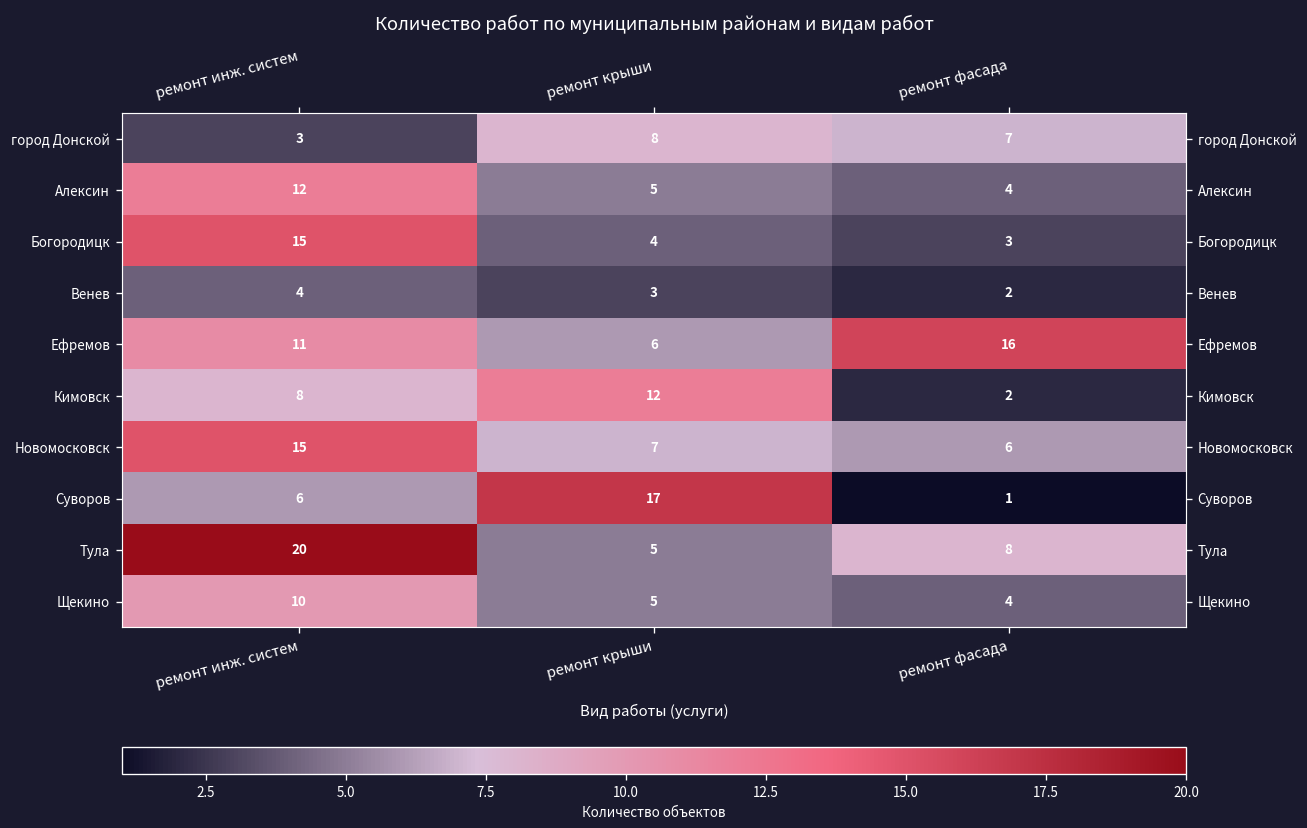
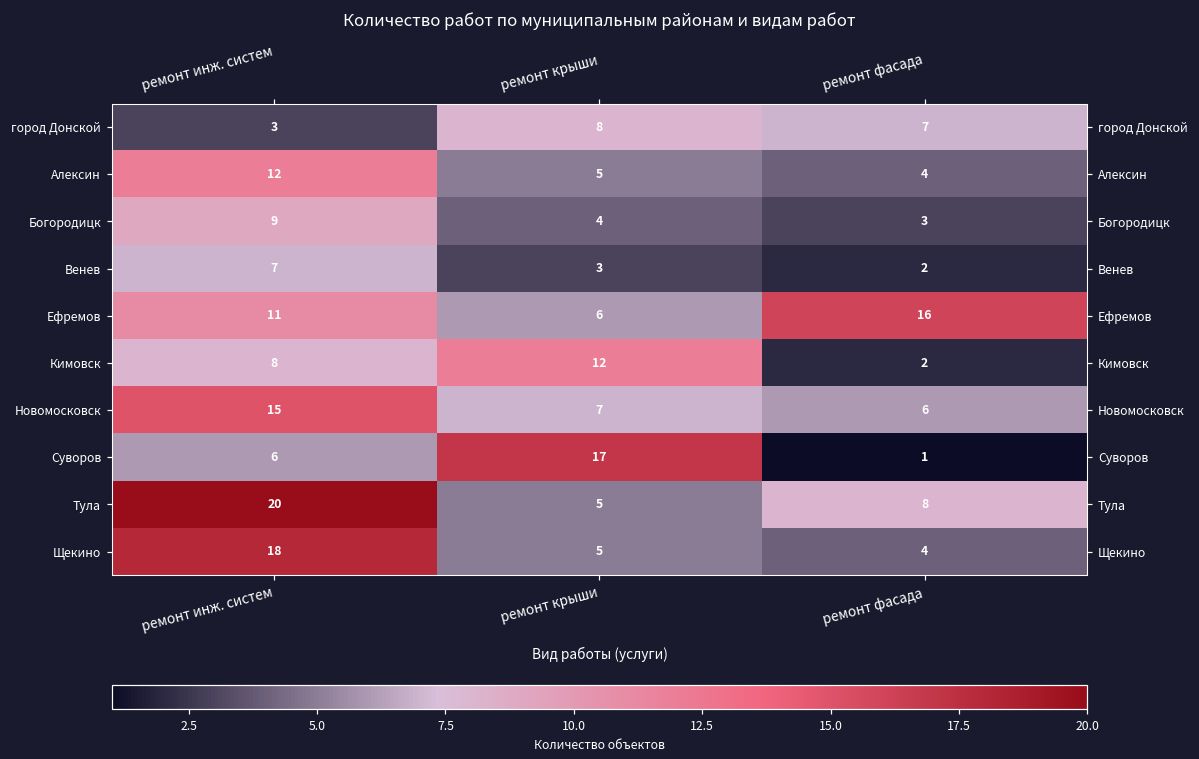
Богородицк, ремонт инж. систем: 15 -> 9
Венев, ремонт инж. систем: 4 -> 7
Щекино, ремонт инж. систем: 10 -> 18
